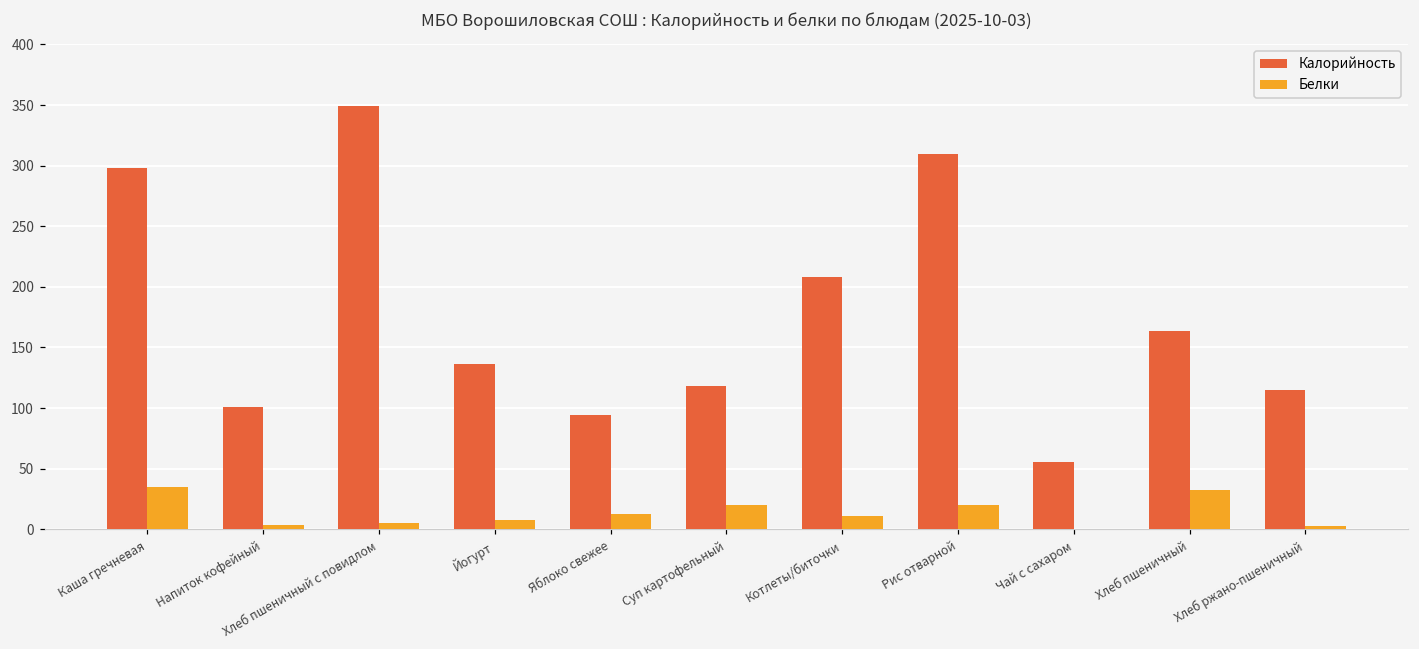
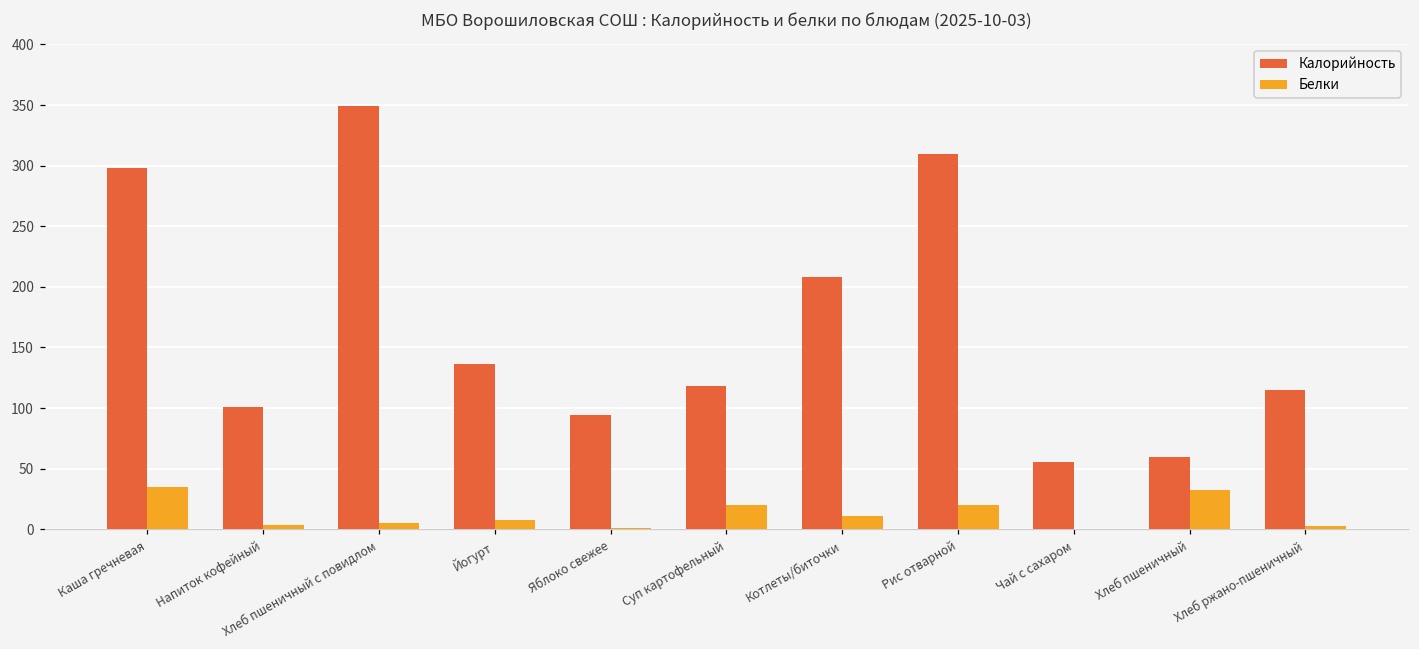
Белки, Яблоко свежее: 13 -> 1
Калорийность, Хлеб пшеничный: 164 -> 60
